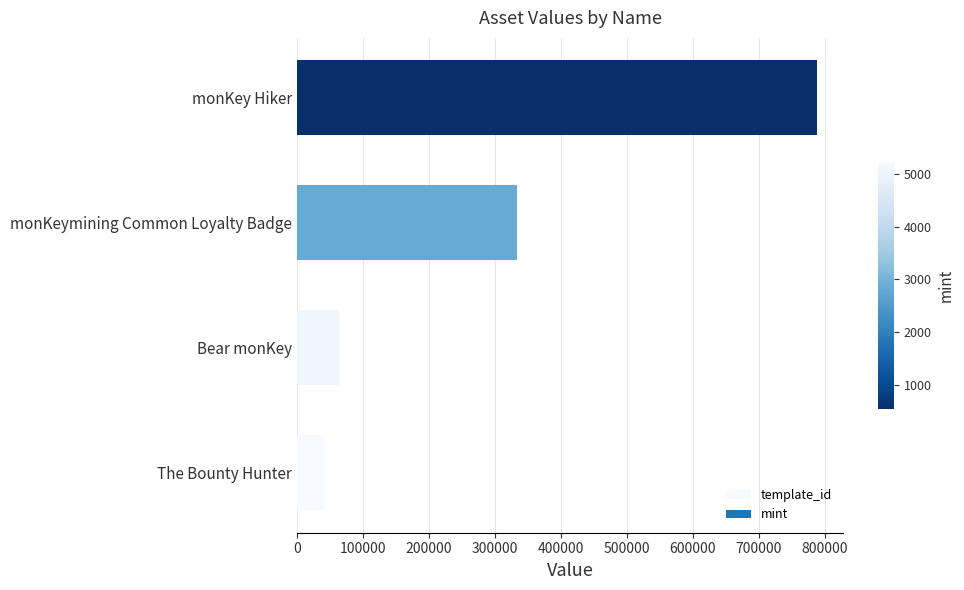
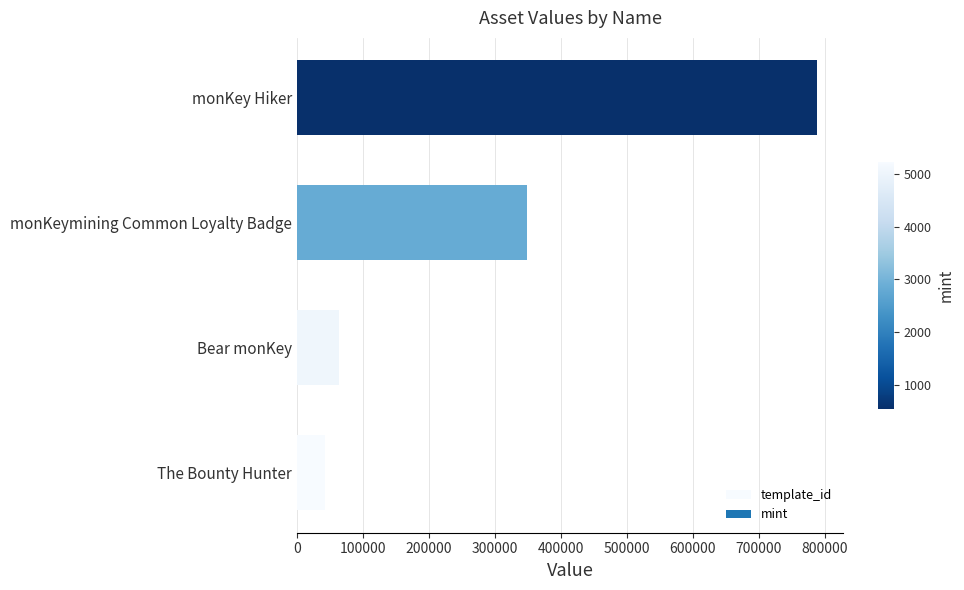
monKeymining Common Loyalty Badge: 330000 -> 350000
